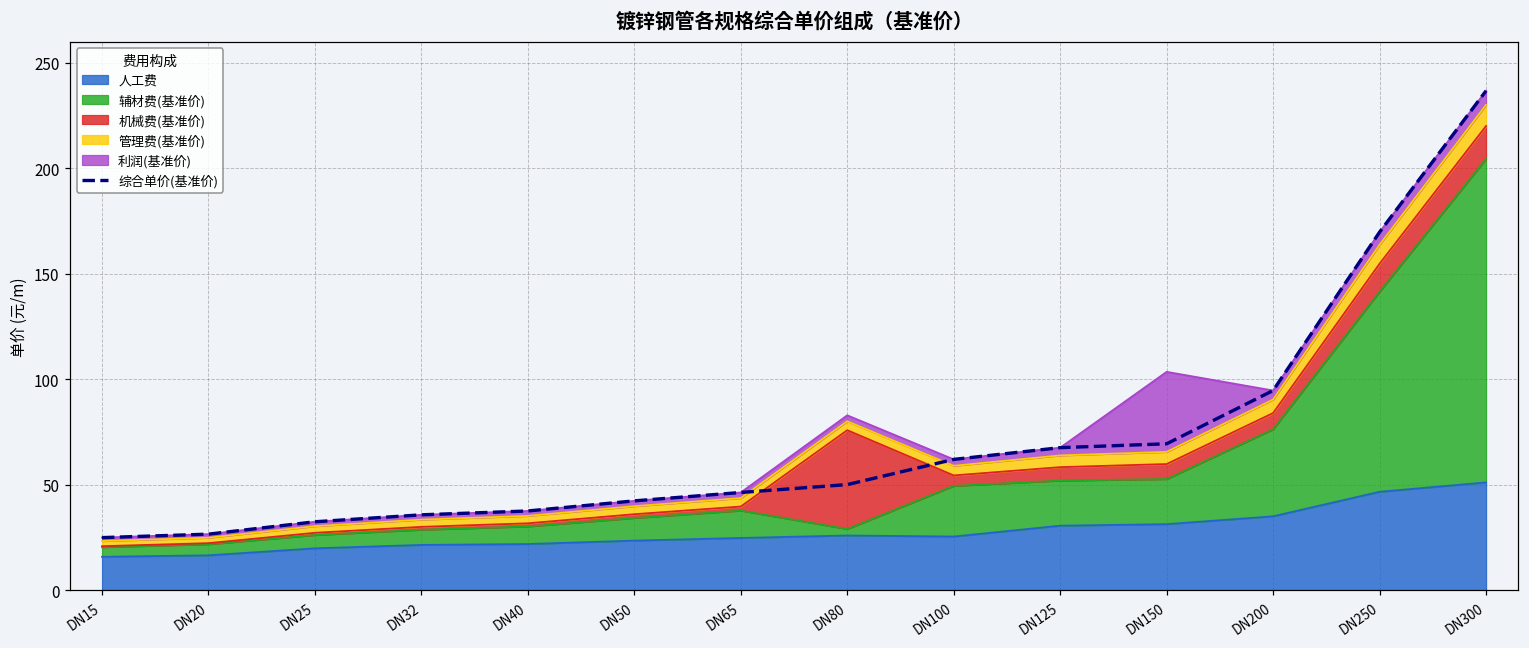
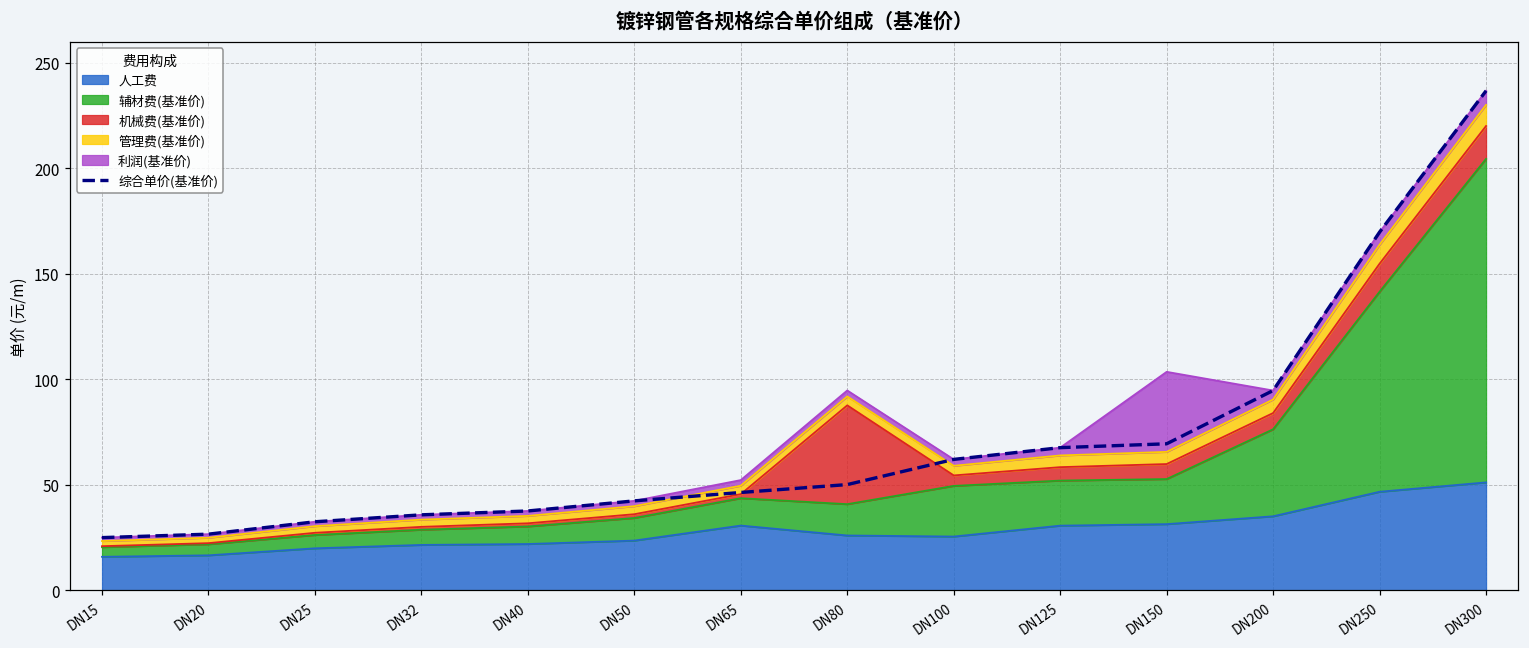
人工费, DN65: 25 -> 31
辅材费(基准价), DN80: 3 -> 15
